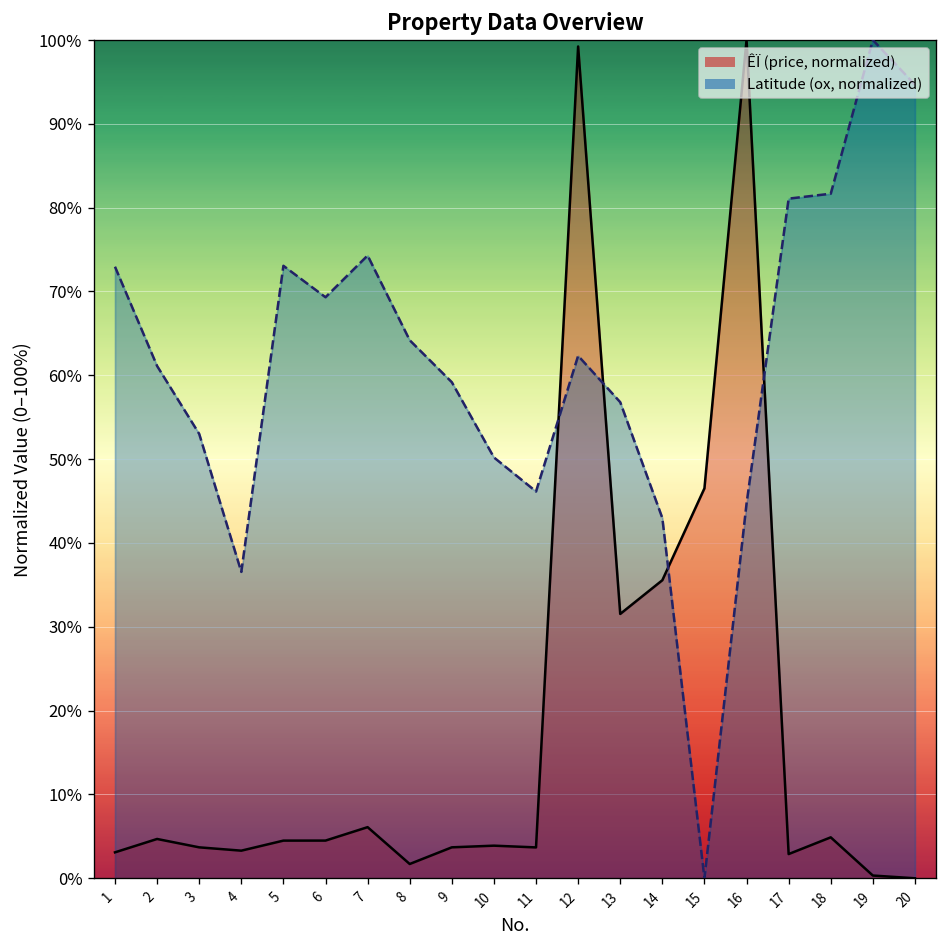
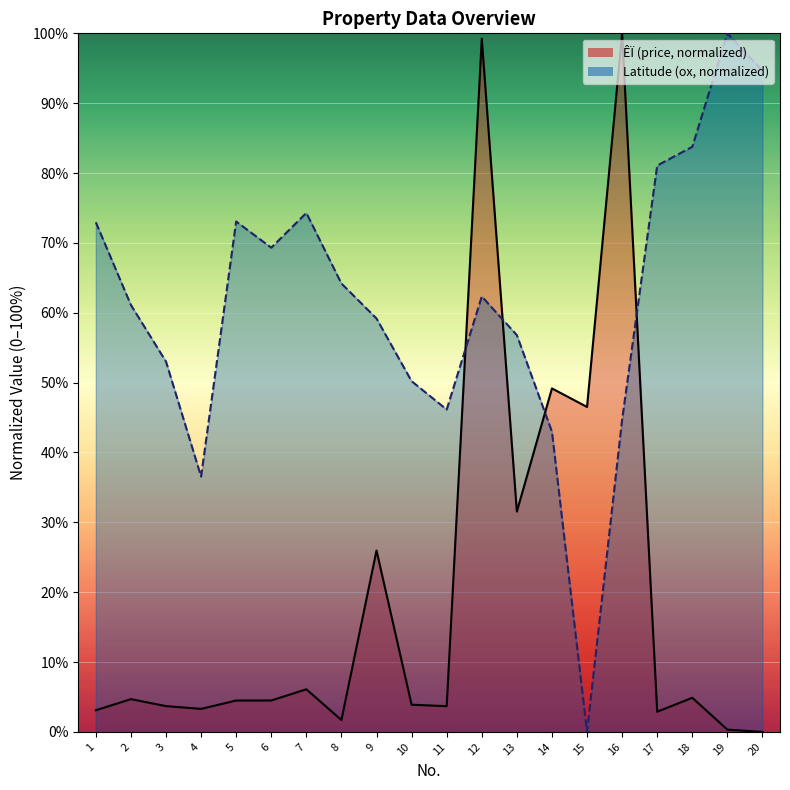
ÊÏ (price, normalized), 9: 4% -> 26%
ÊÏ (price, normalized), 14: 36% -> 49%
Latitude (ox, normalized), 18: 82% -> 84%
